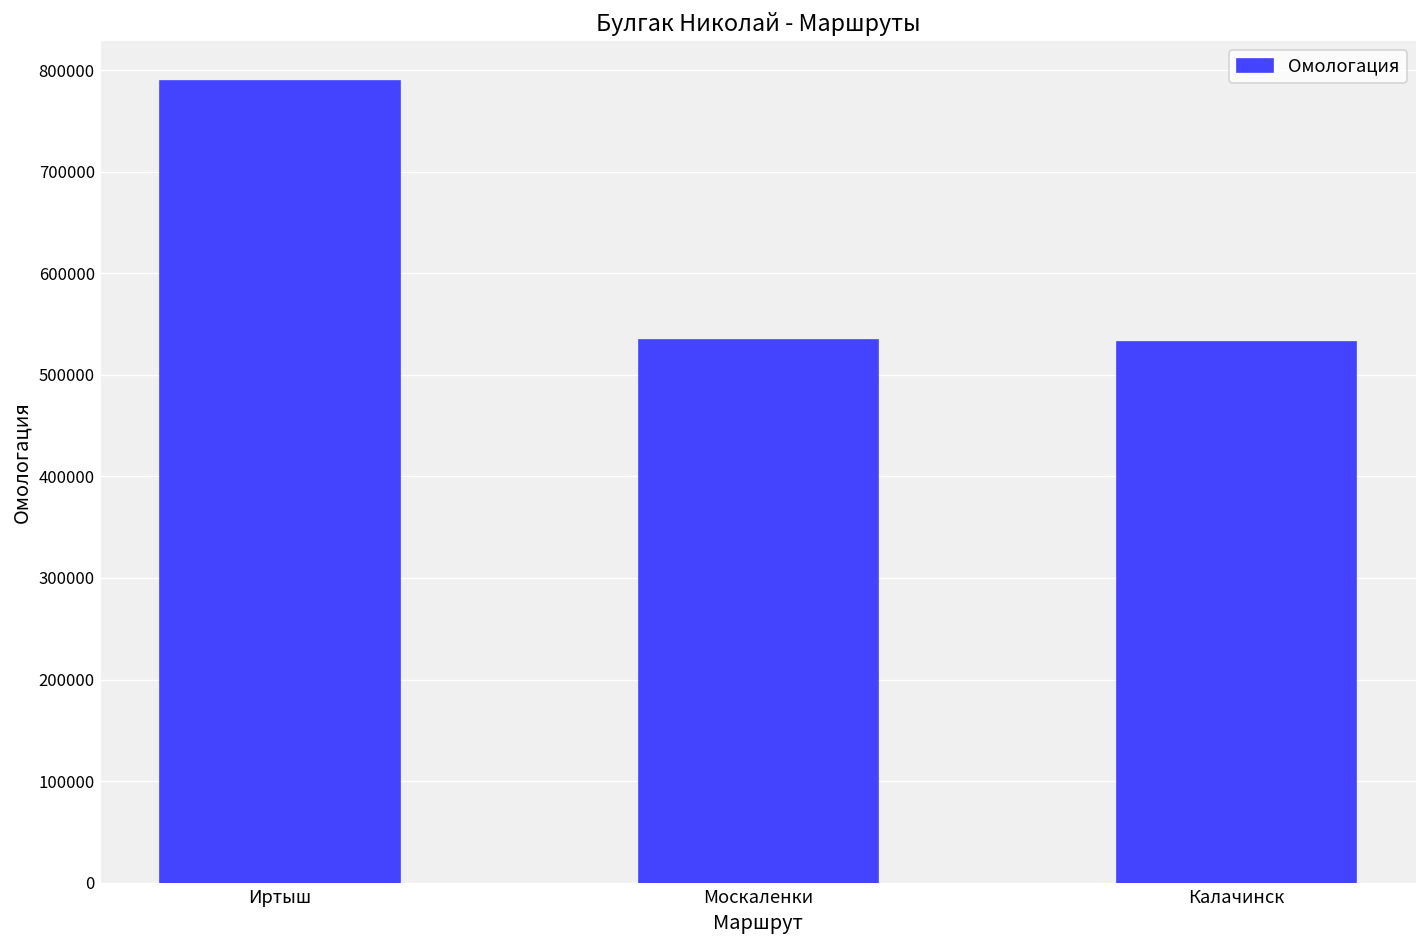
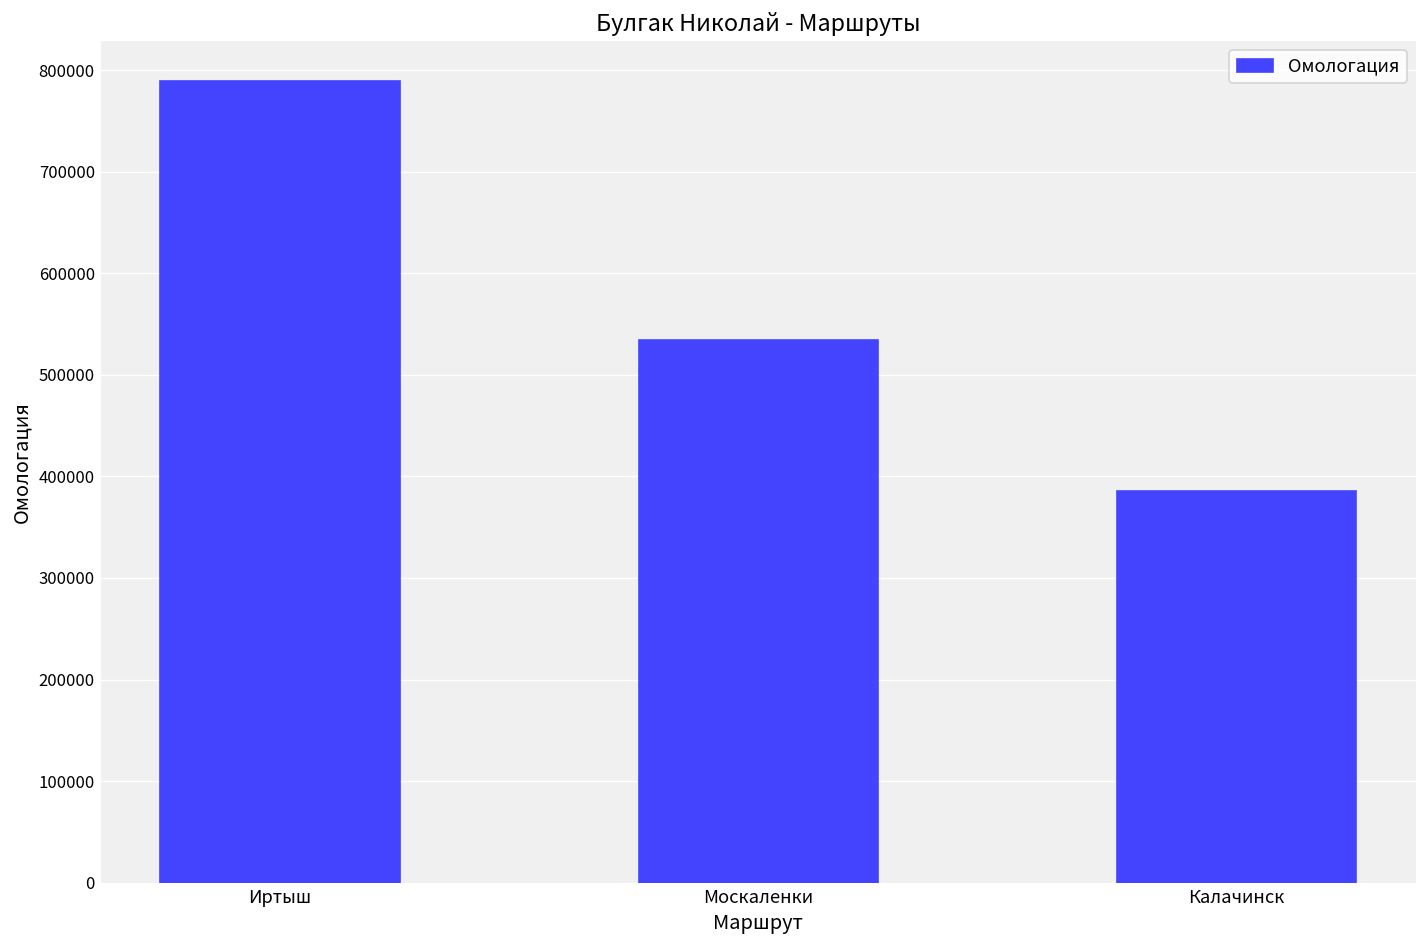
Калачинск: 530000 -> 390000
